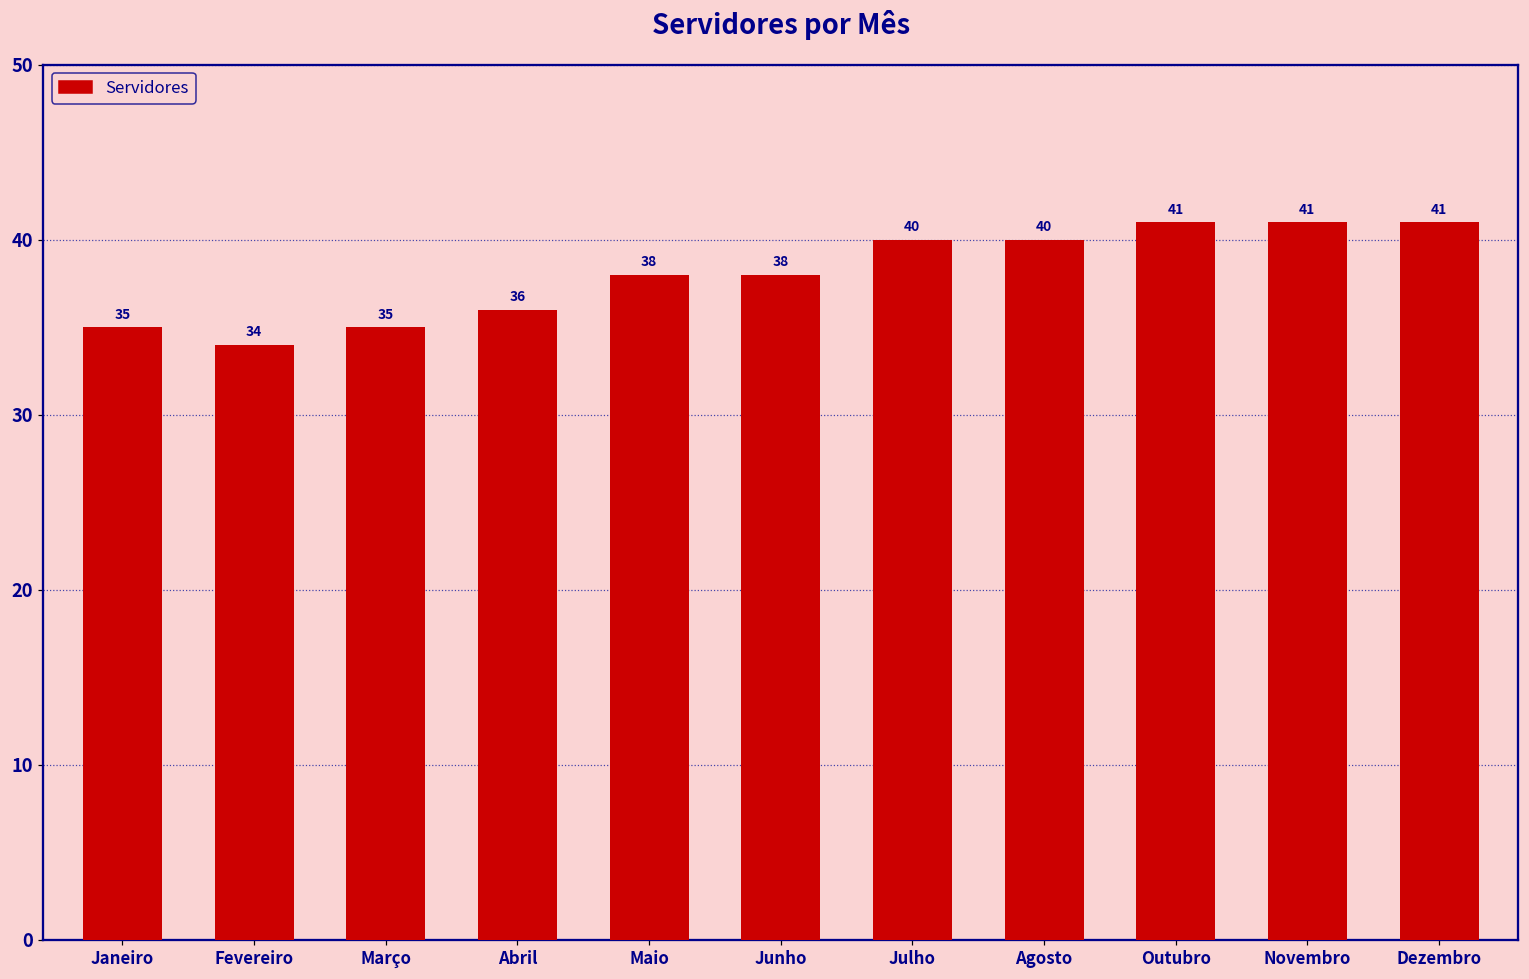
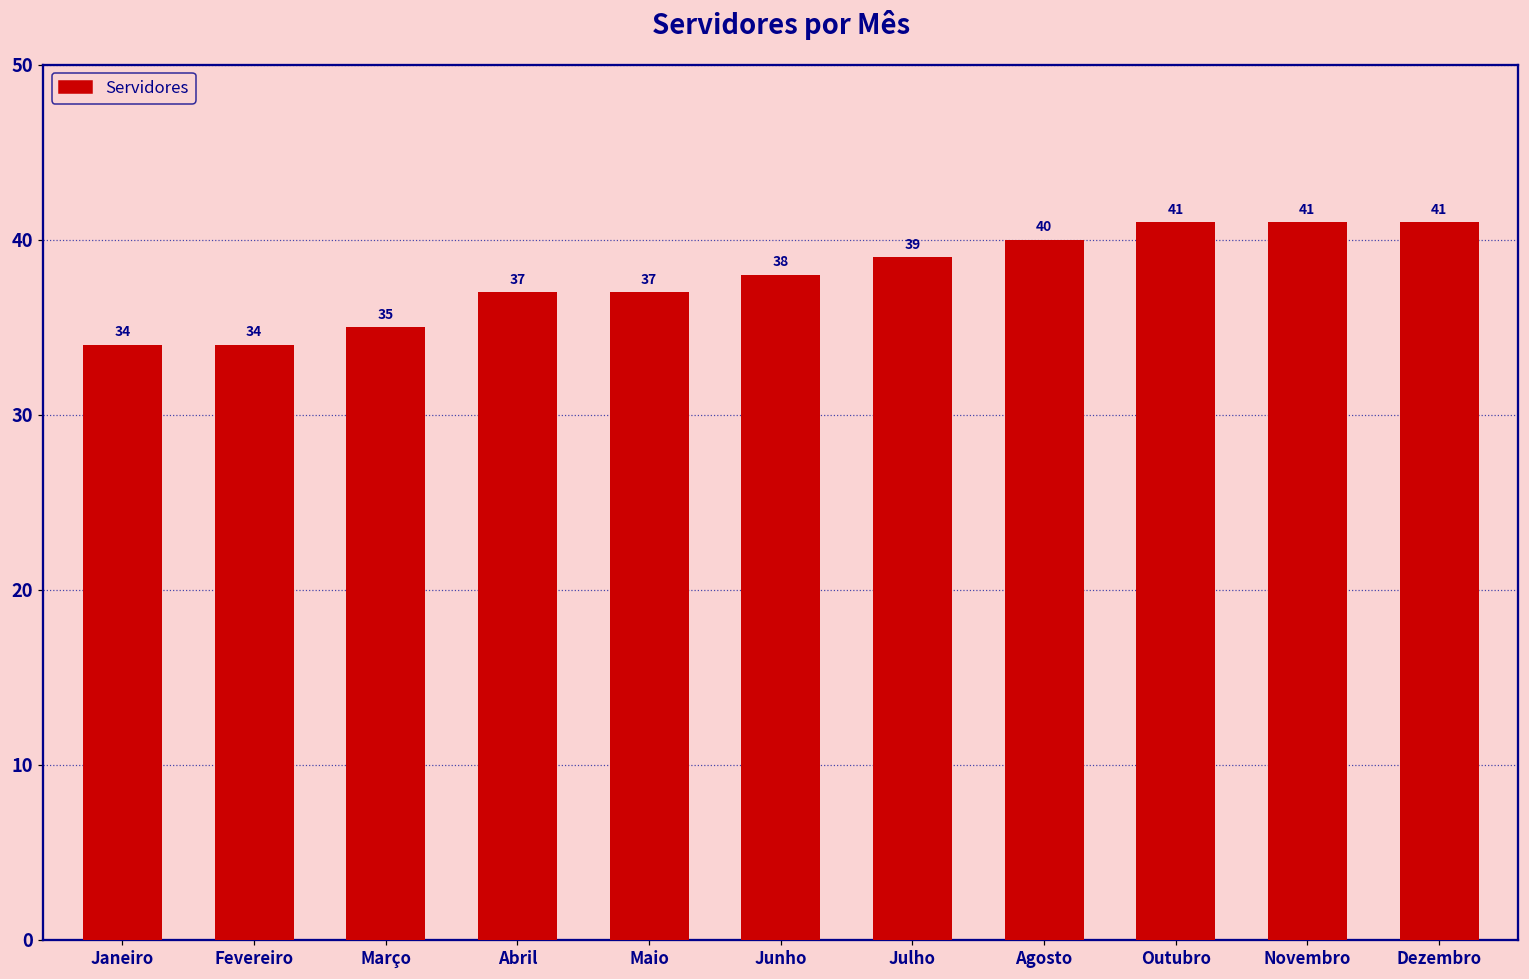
Janeiro: 35 -> 34
Abril: 36 -> 37
Maio: 38 -> 37
Julho: 40 -> 39
